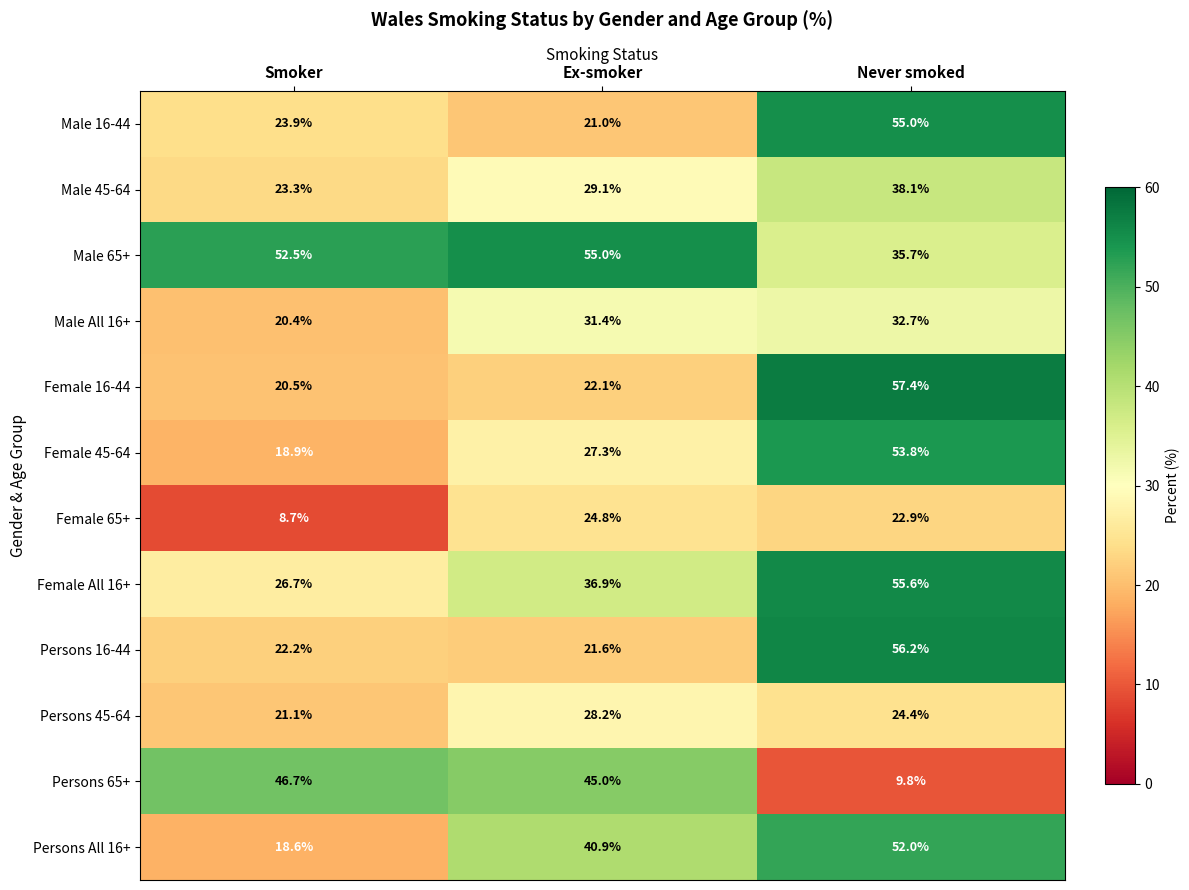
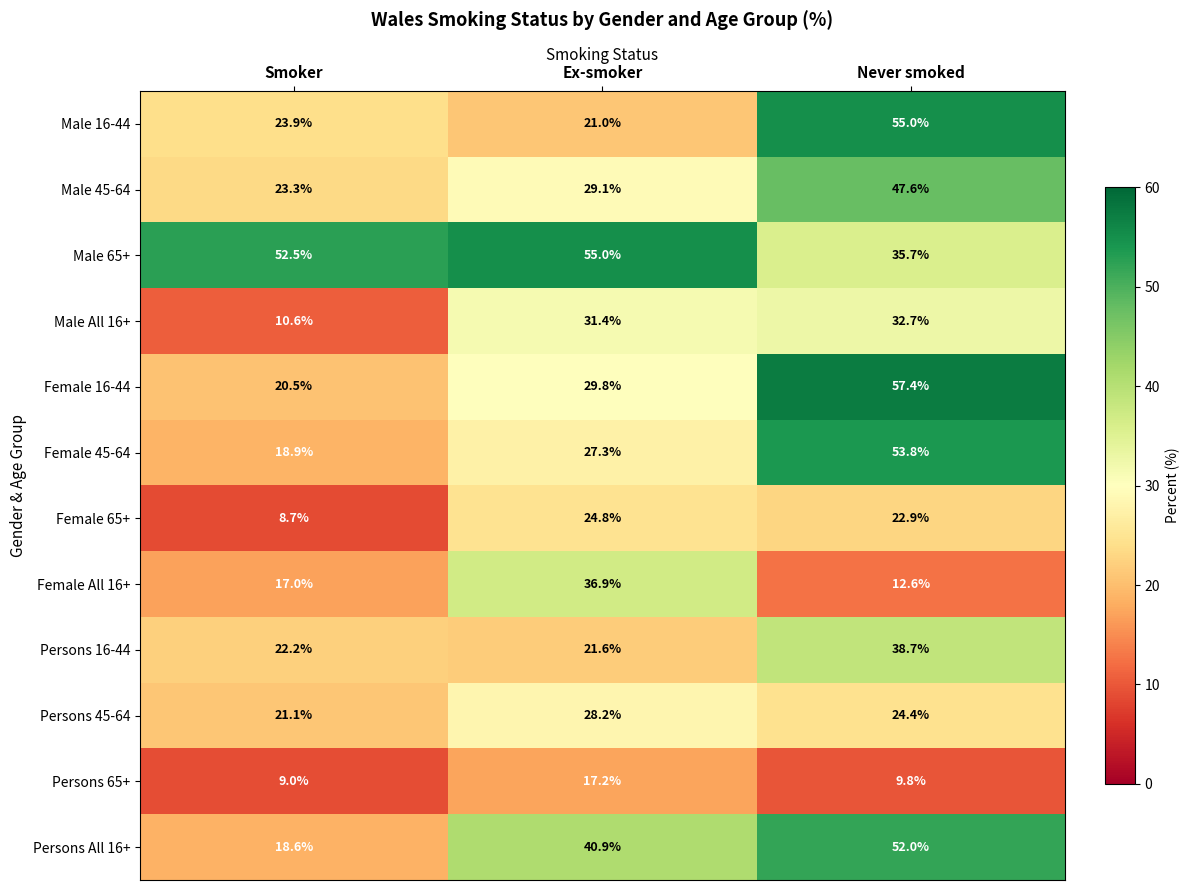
Male 45-64, Never smoked: 38.1% -> 47.6%
Male All 16+, Smoker: 20.4% -> 10.6%
Female 16-44, Ex-smoker: 22.1% -> 29.8%
Female All 16+, Smoker: 26.7% -> 17.0%
Female All 16+, Never smoked: 55.6% -> 12.6%
Persons 16-44, Never smoked: 56.2% -> 38.7%
Persons 65+, Smoker: 46.7% -> 9.0%
Persons 65+, Ex-smoker: 45.0% -> 17.2%
